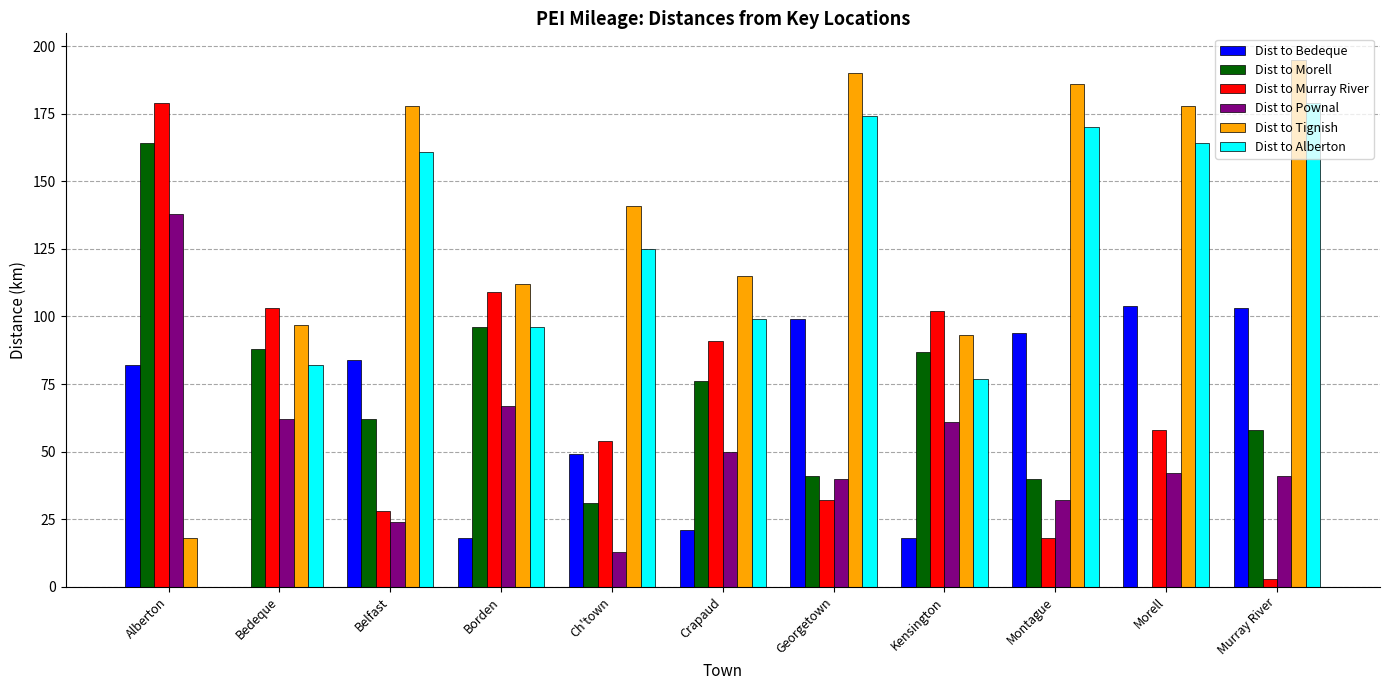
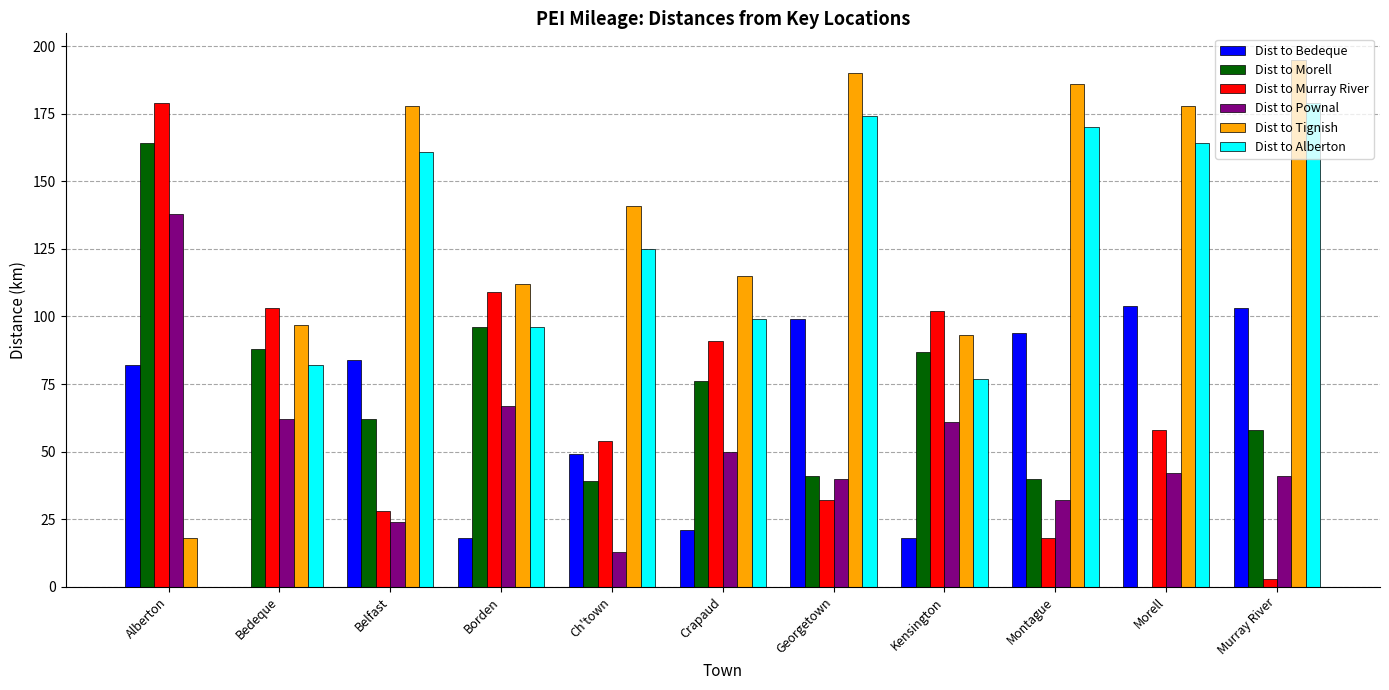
Dist to Morell, Ch'town: 31 -> 39
